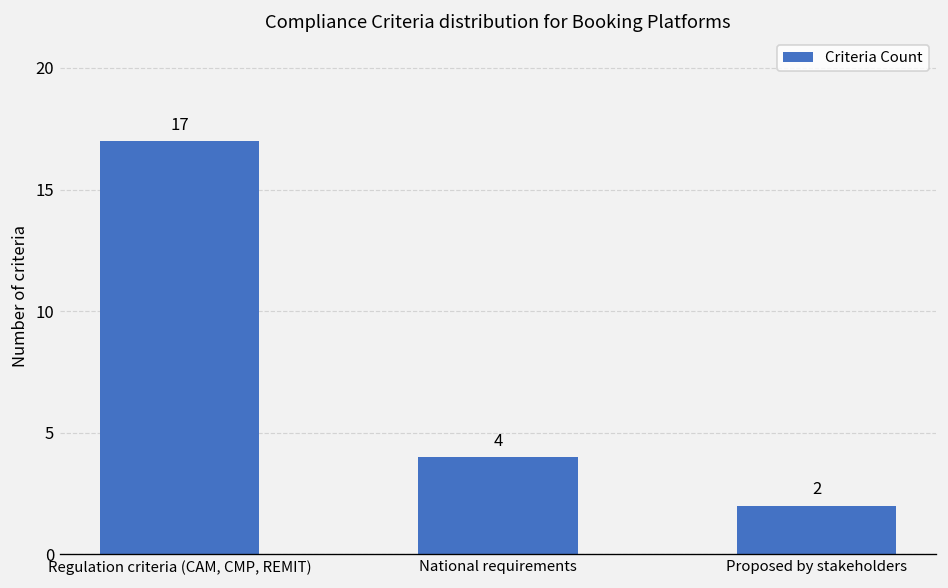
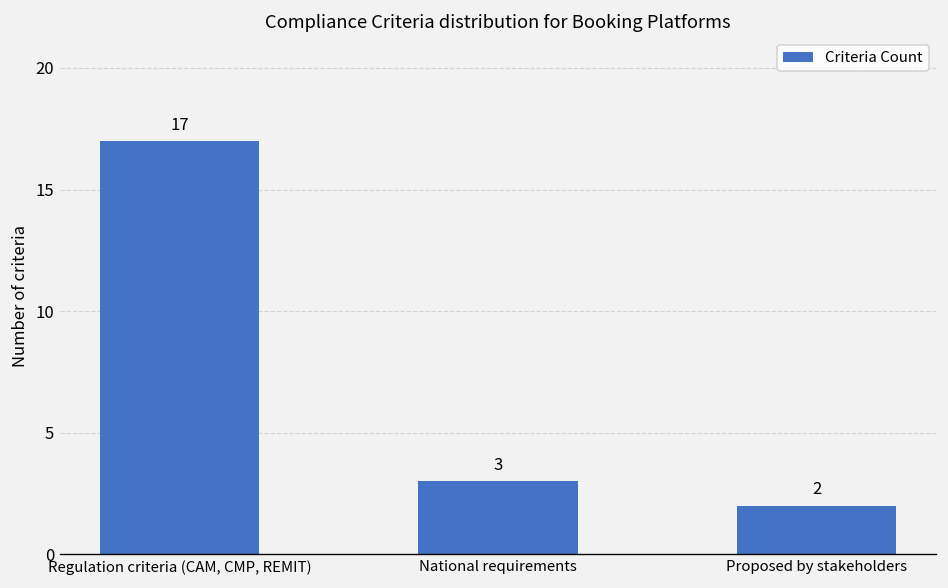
National requirements: 4 -> 3
